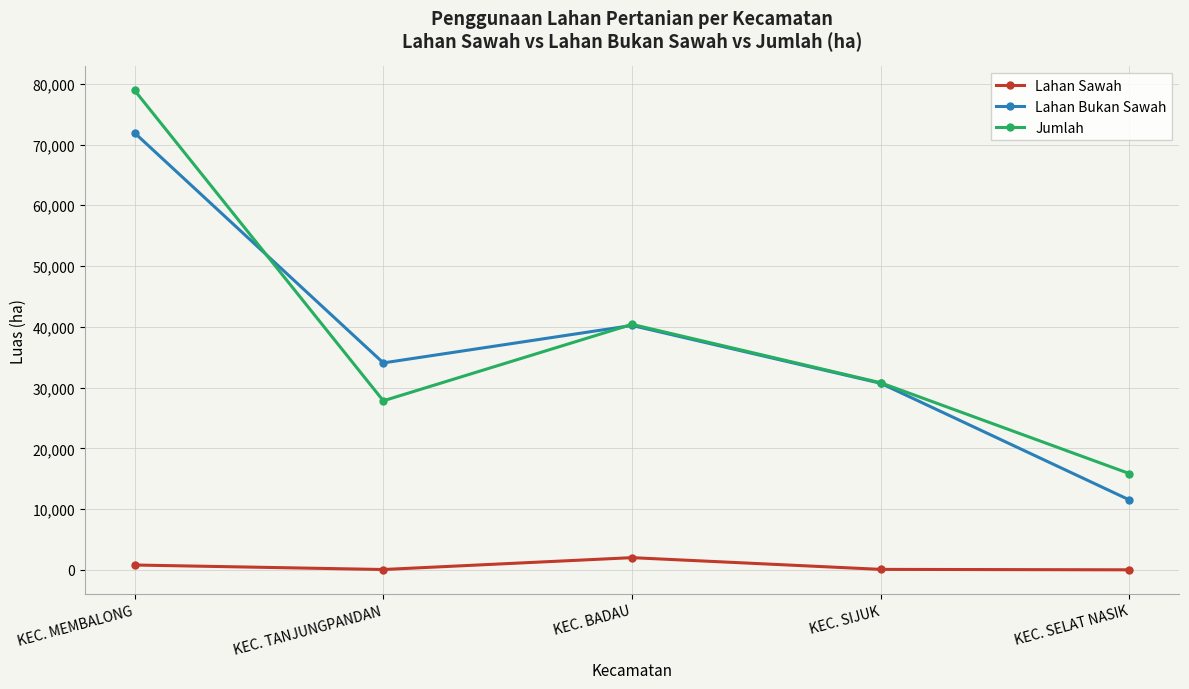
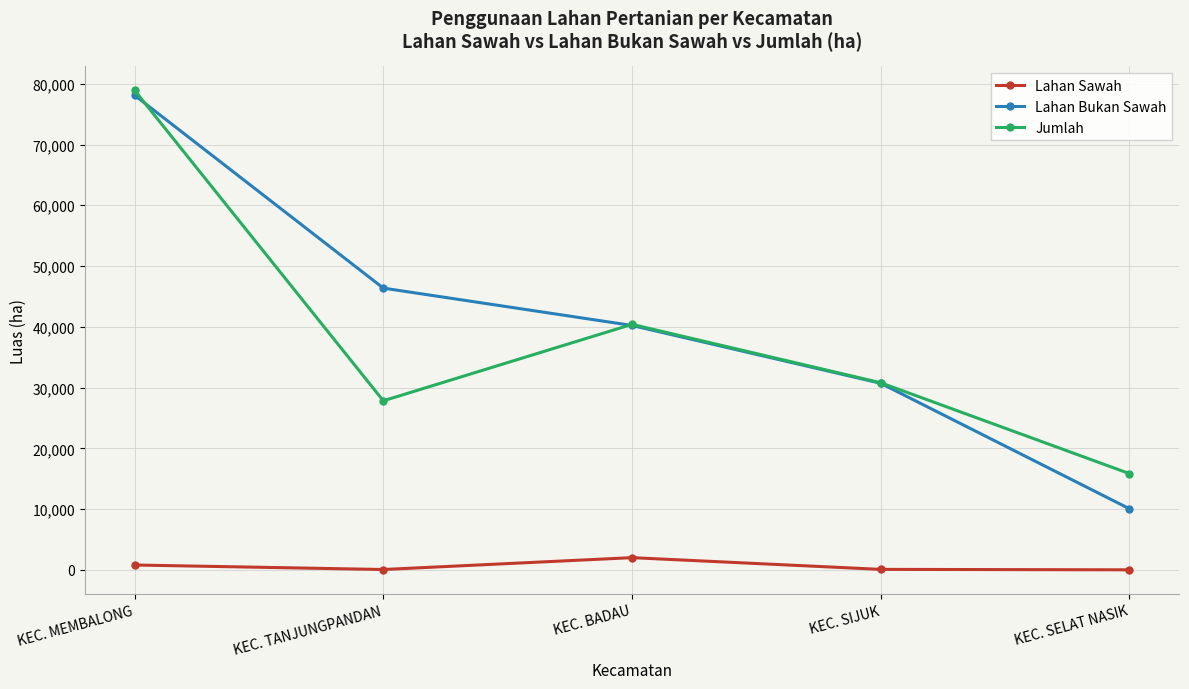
Lahan Bukan Sawah, KEC. MEMBALONG: 72,000 -> 78,000
Lahan Bukan Sawah, KEC. TANJUNGPANDAN: 34,000 -> 46,000
Lahan Bukan Sawah, KEC. SELAT NASIK: 12,000 -> 10,000
